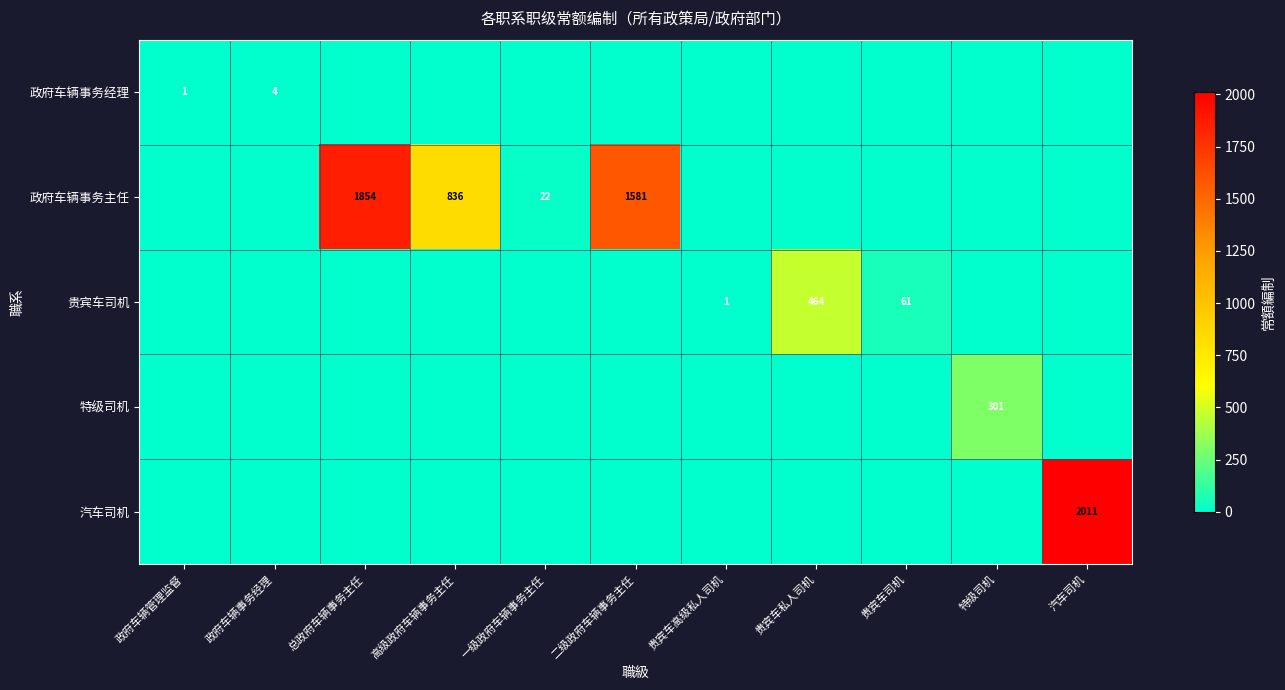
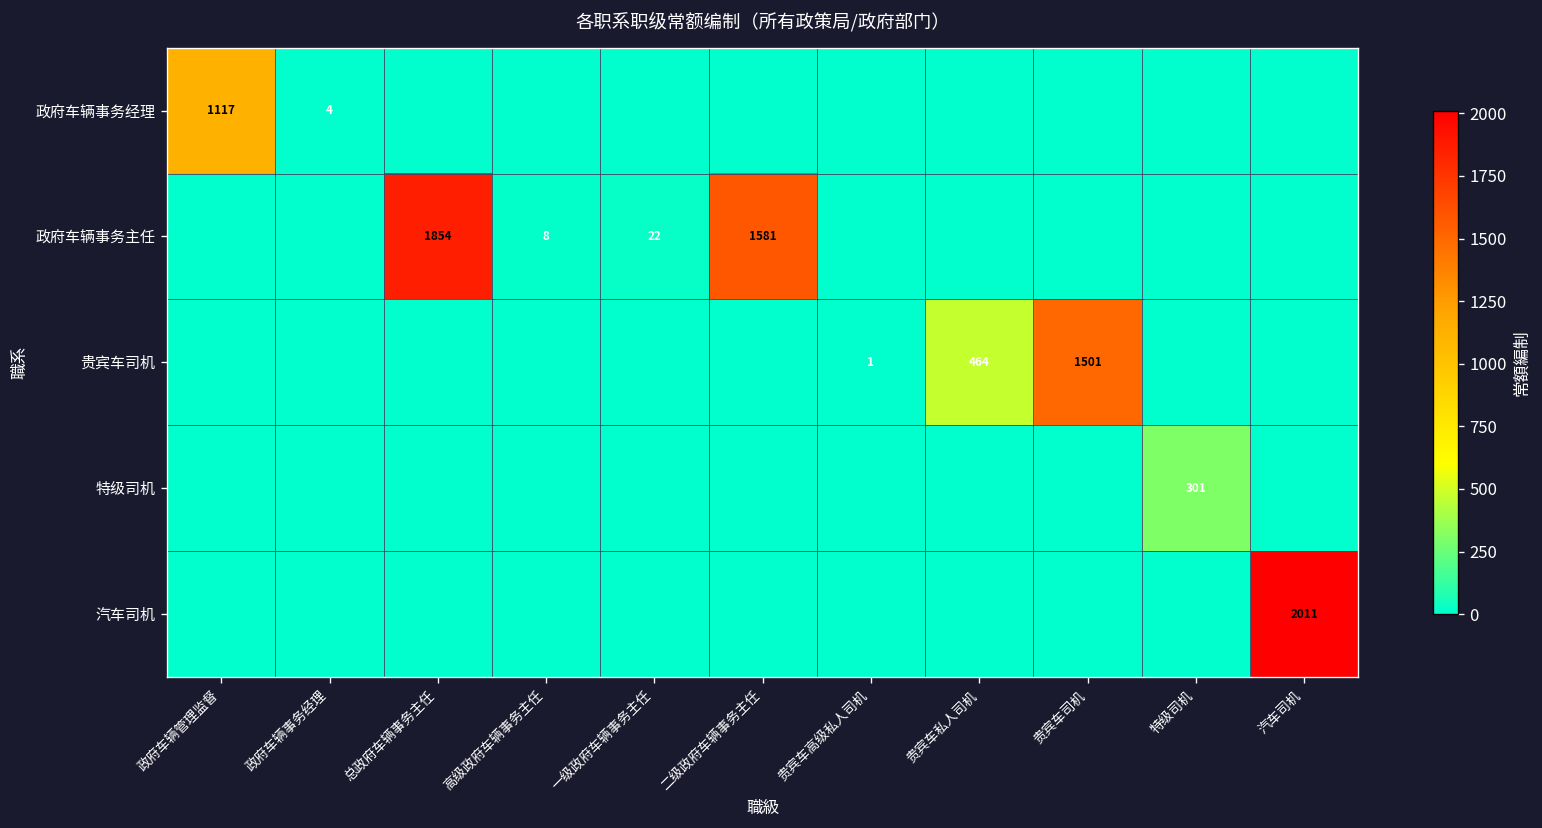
政府车辆事务经理, 政府车辆管理监督: 1 -> 1117
政府车辆事务主任, 高级政府车辆事务主任: 836 -> 8
贵宾车司机, 贵宾车司机: 61 -> 1501
